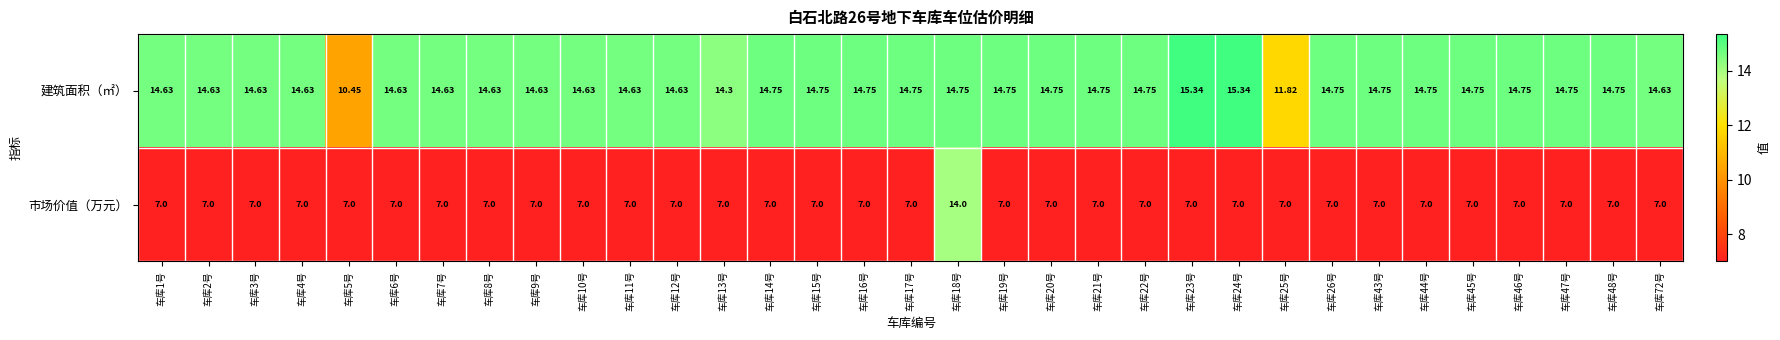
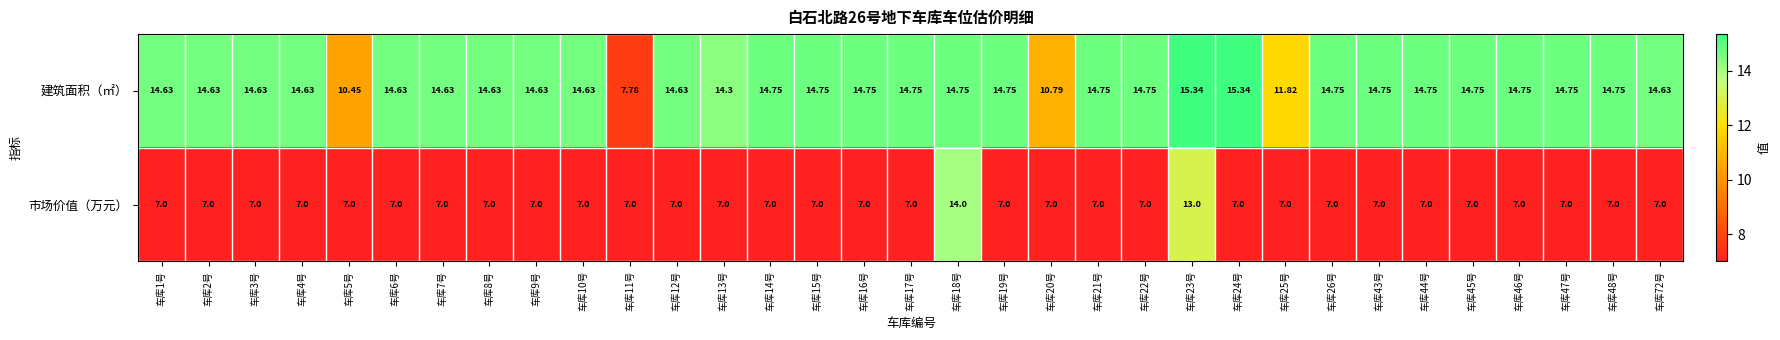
建筑面积（㎡）, 车库11号: 14.63 -> 7.78
建筑面积（㎡）, 车库20号: 14.75 -> 10.79
市场价值（万元）, 车库23号: 7.0 -> 13.0
